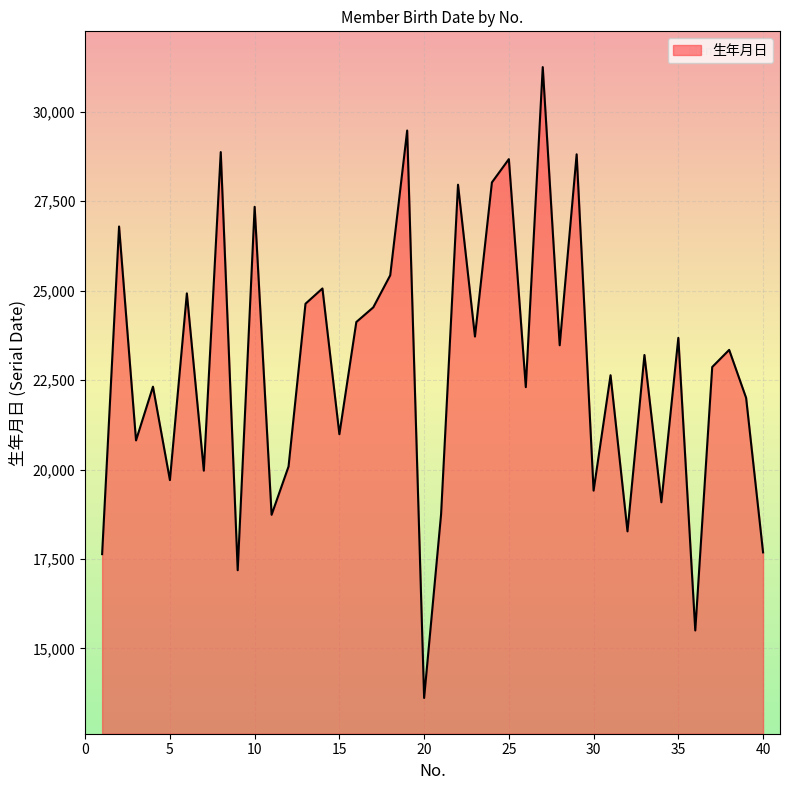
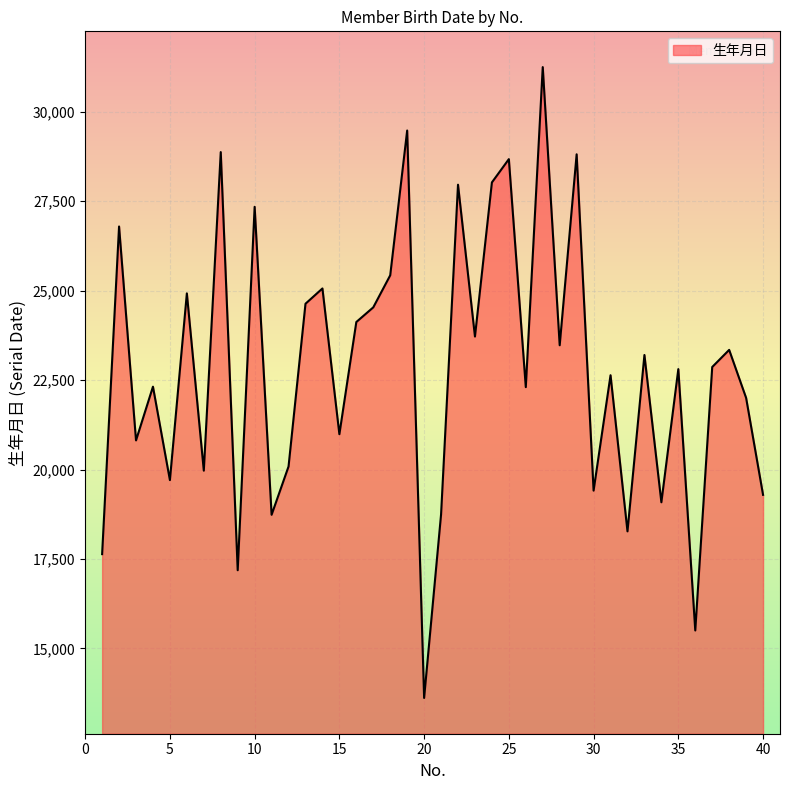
35: 23,700 -> 22,800
40: 17,700 -> 19,300
